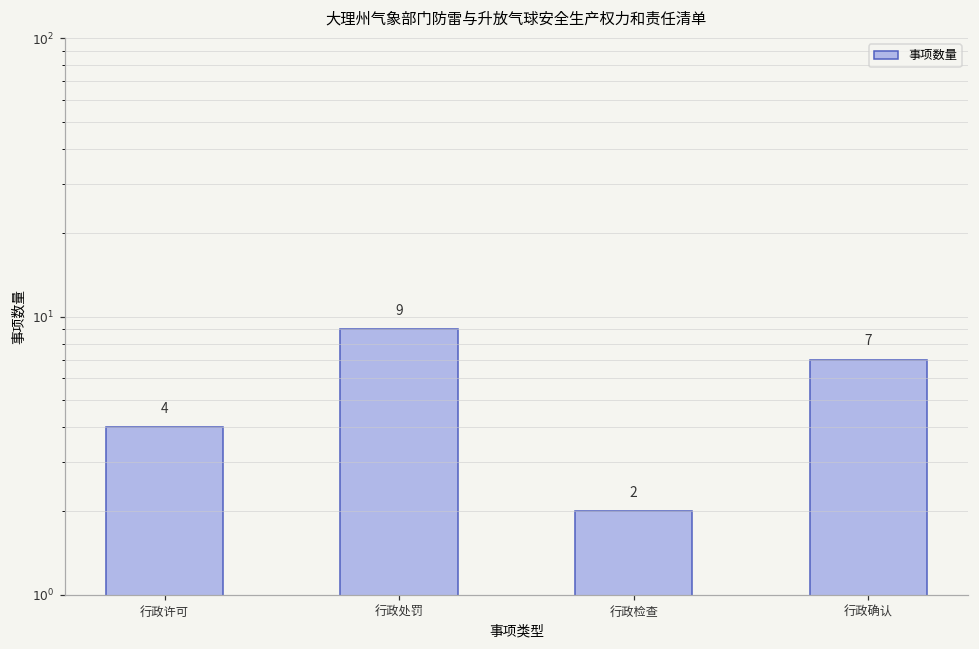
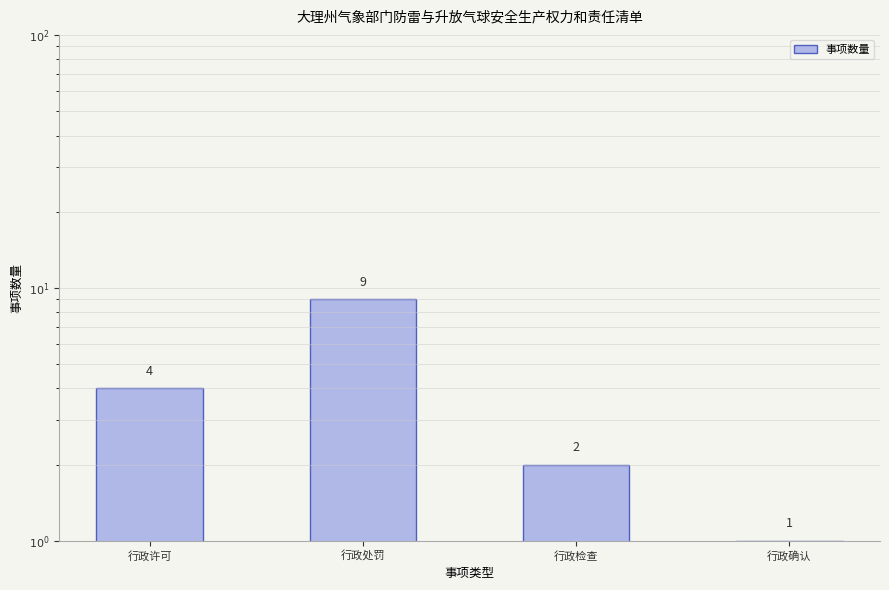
行政确认: 7 -> 1
